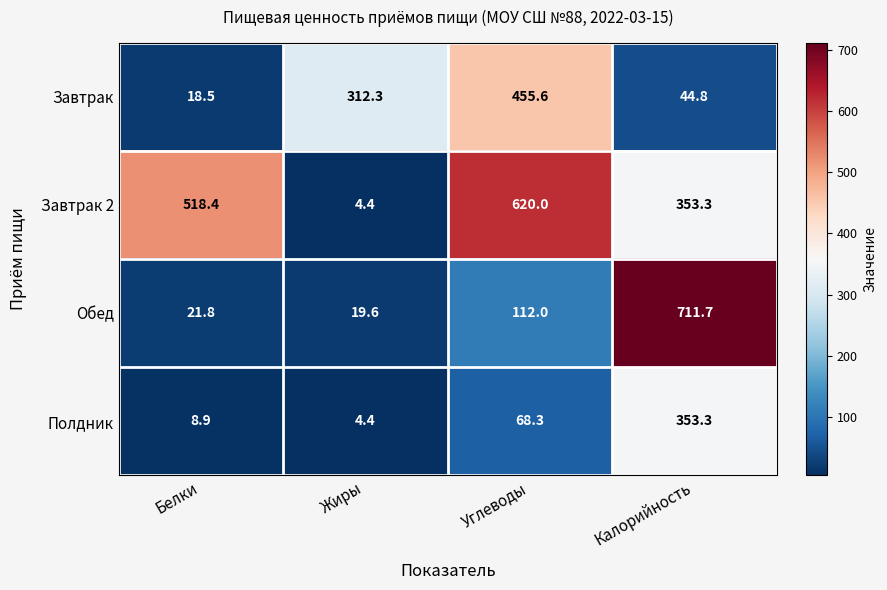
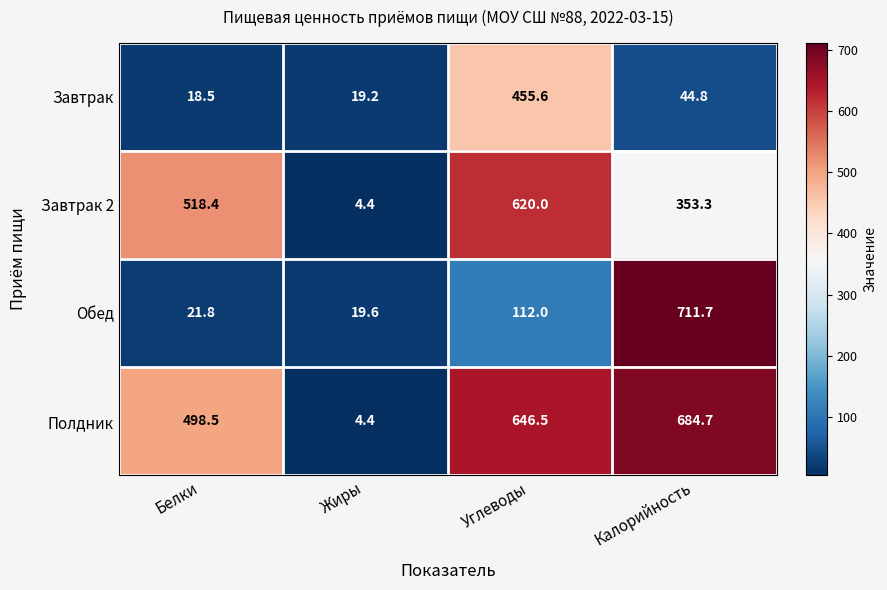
Завтрак, Жиры: 312.3 -> 19.2
Полдник, Белки: 8.9 -> 498.5
Полдник, Углеводы: 68.3 -> 646.5
Полдник, Калорийность: 353.3 -> 684.7
